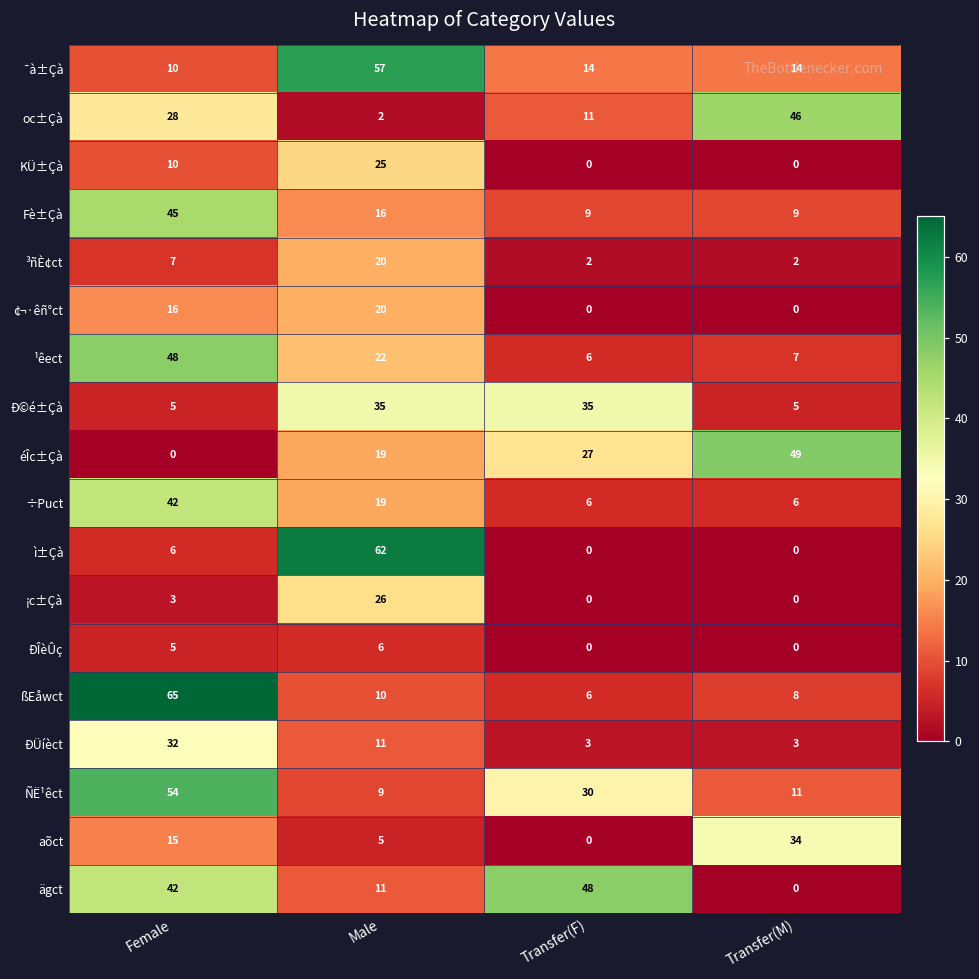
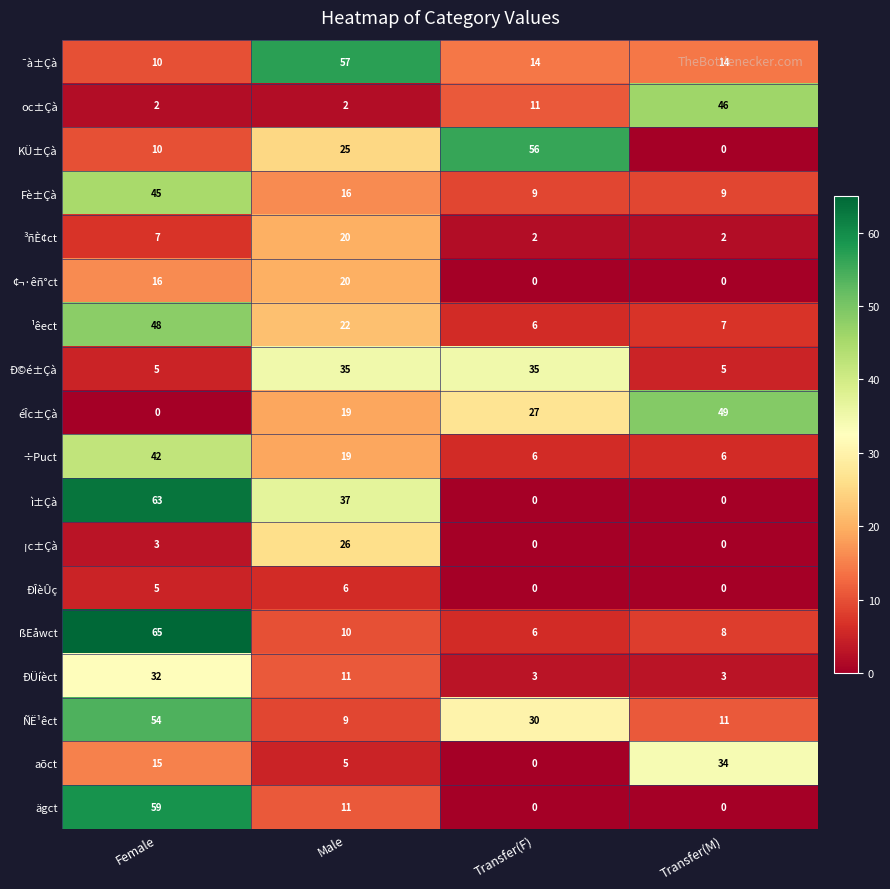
oc±Çà, Female: 28 -> 2
KÜ±Çà, Transfer(F): 0 -> 56
ì±Çà, Female: 6 -> 63
ì±Çà, Male: 62 -> 37
ägct, Female: 42 -> 59
ägct, Transfer(F): 48 -> 0
